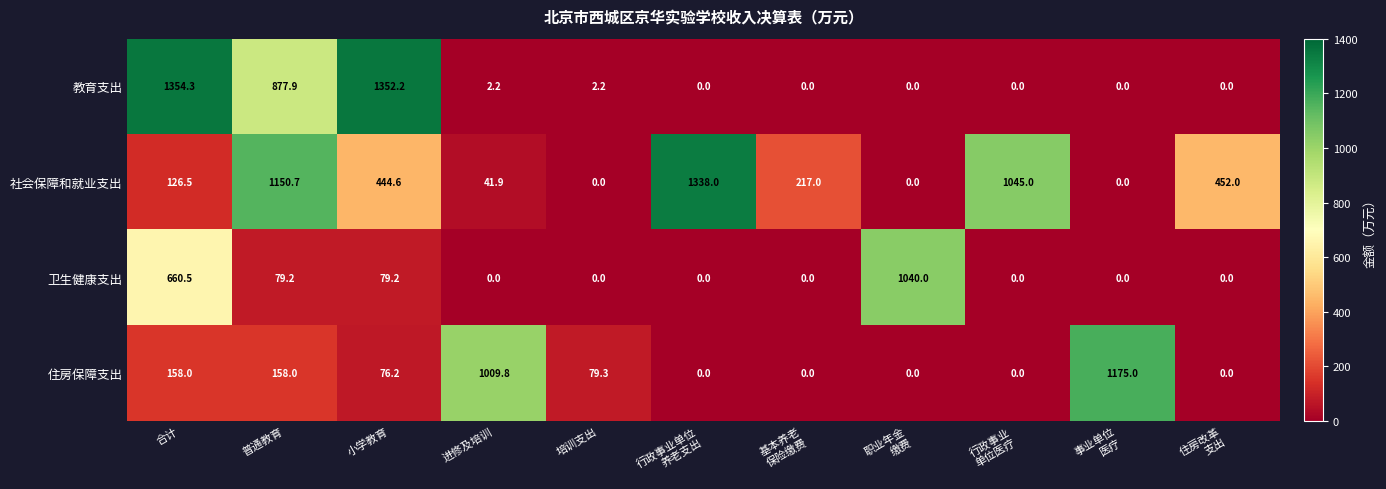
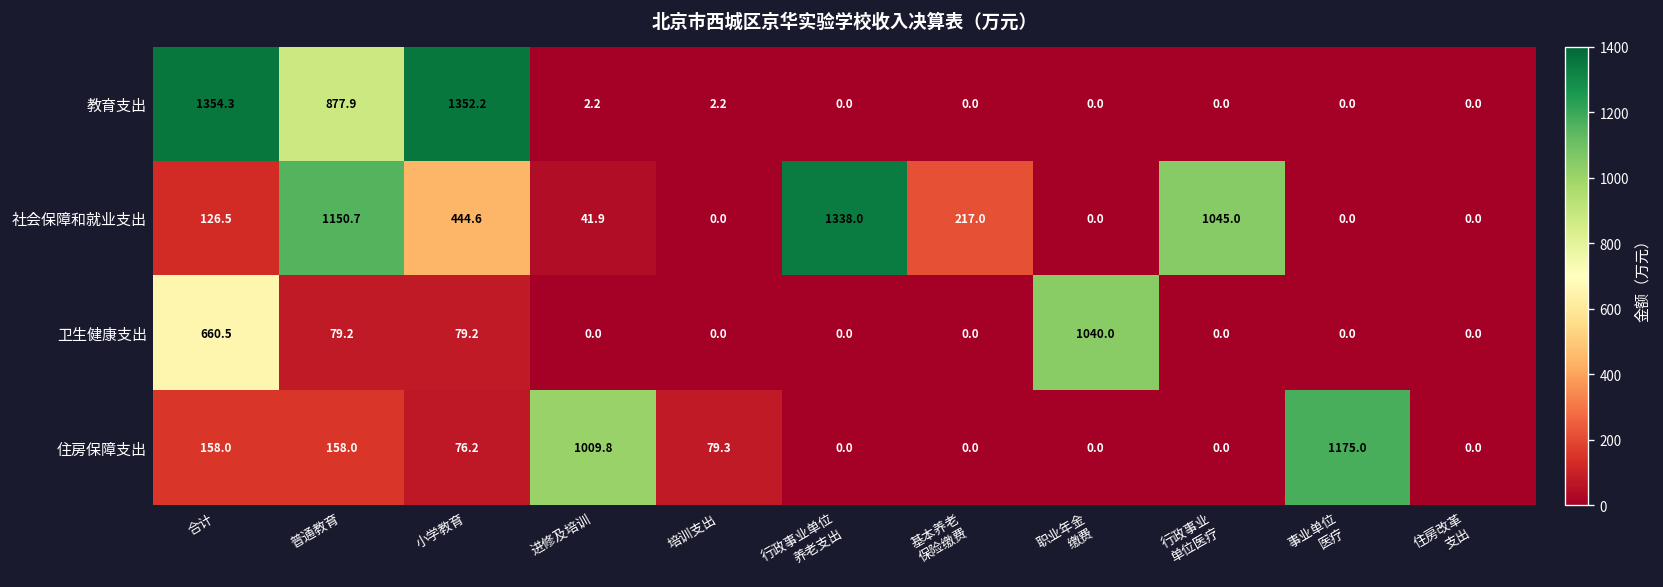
社会保障和就业支出, 住房改革 支出: 452.0 -> 0.0
